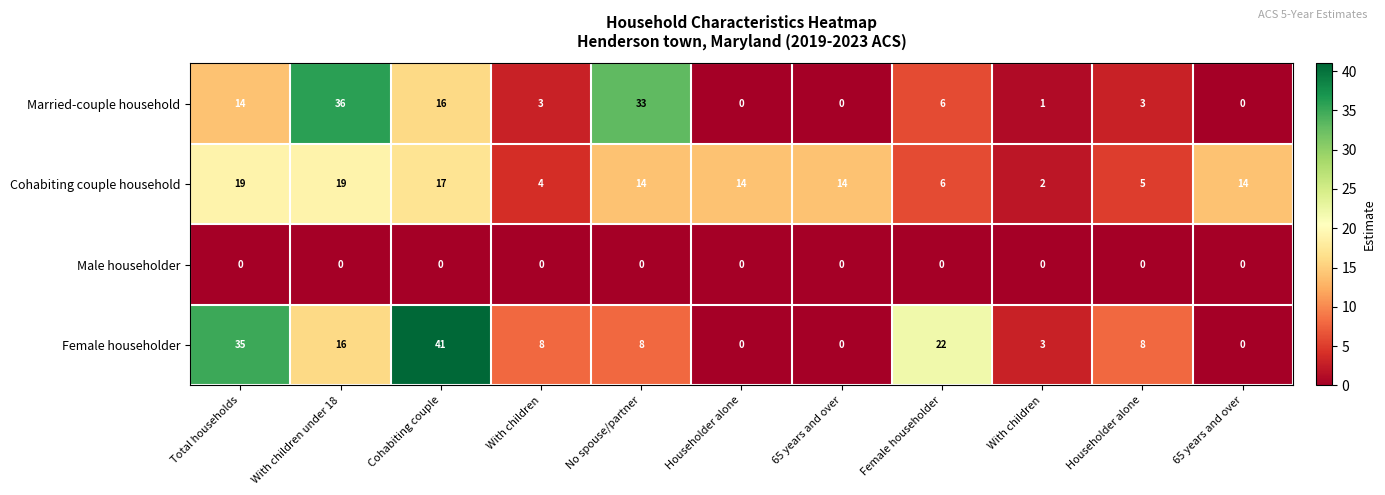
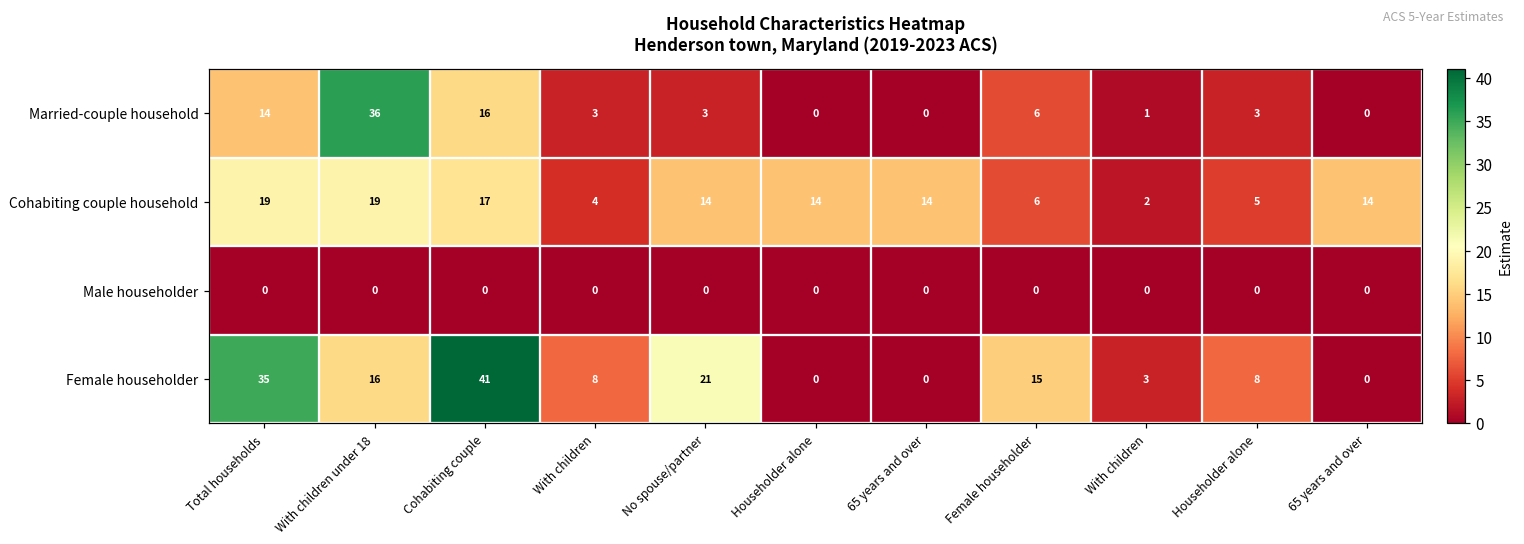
Married-couple household, No spouse/partner: 33 -> 3
Female householder, No spouse/partner: 8 -> 21
Female householder, Female householder: 22 -> 15
